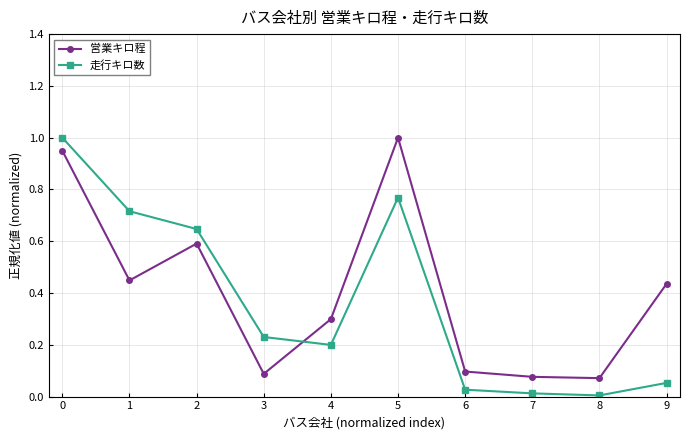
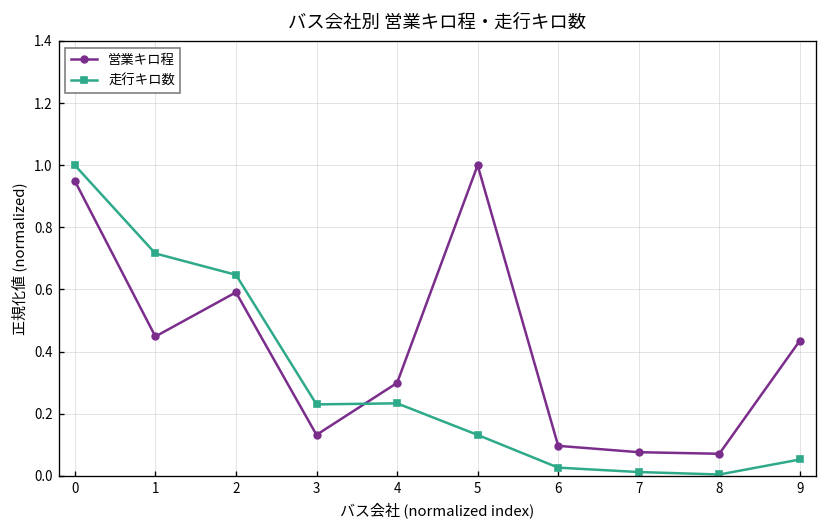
営業キロ程, 3: 0.09 -> 0.13
走行キロ数, 4: 0.20 -> 0.23
走行キロ数, 5: 0.77 -> 0.13
